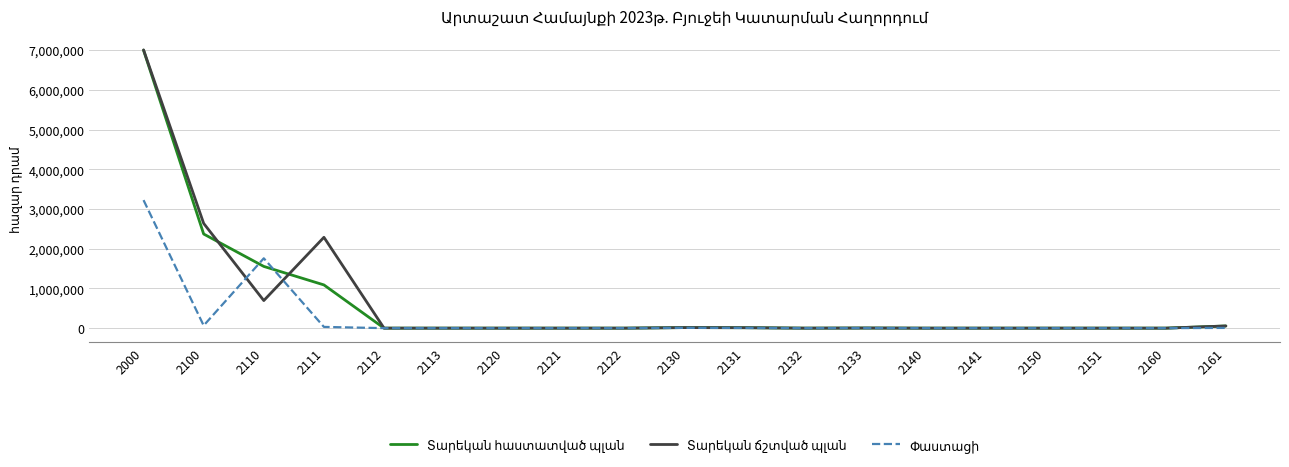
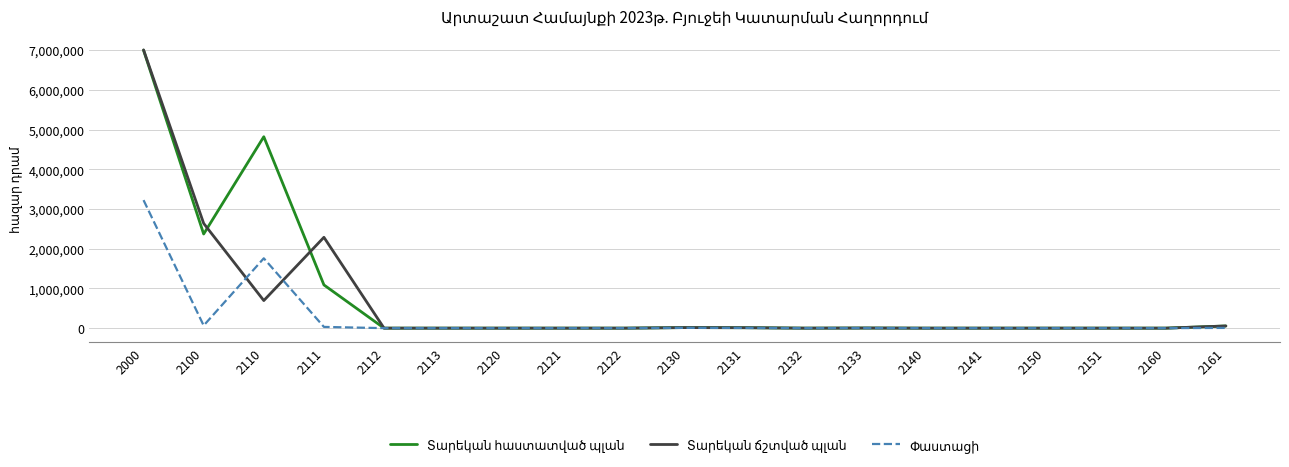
Տարեկան հաստատված պլան, 2110: 1,600,000 -> 4,800,000
